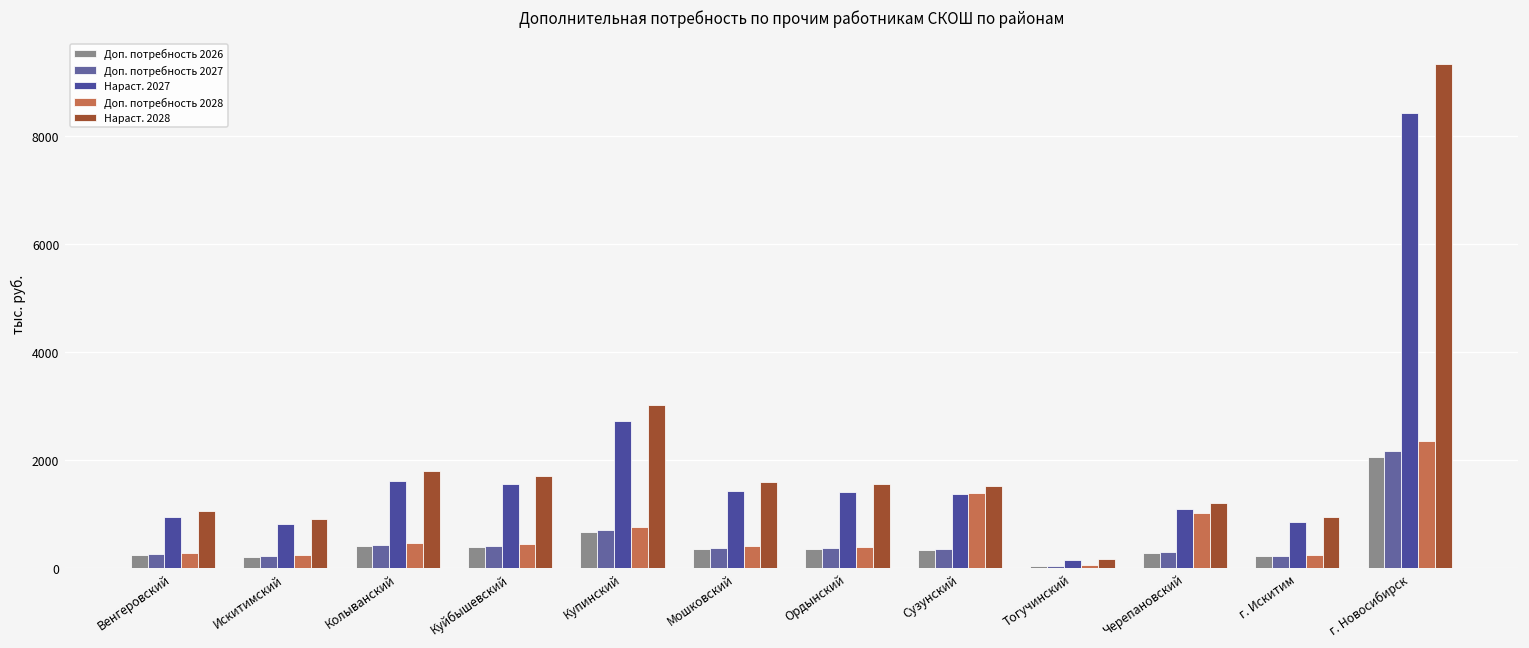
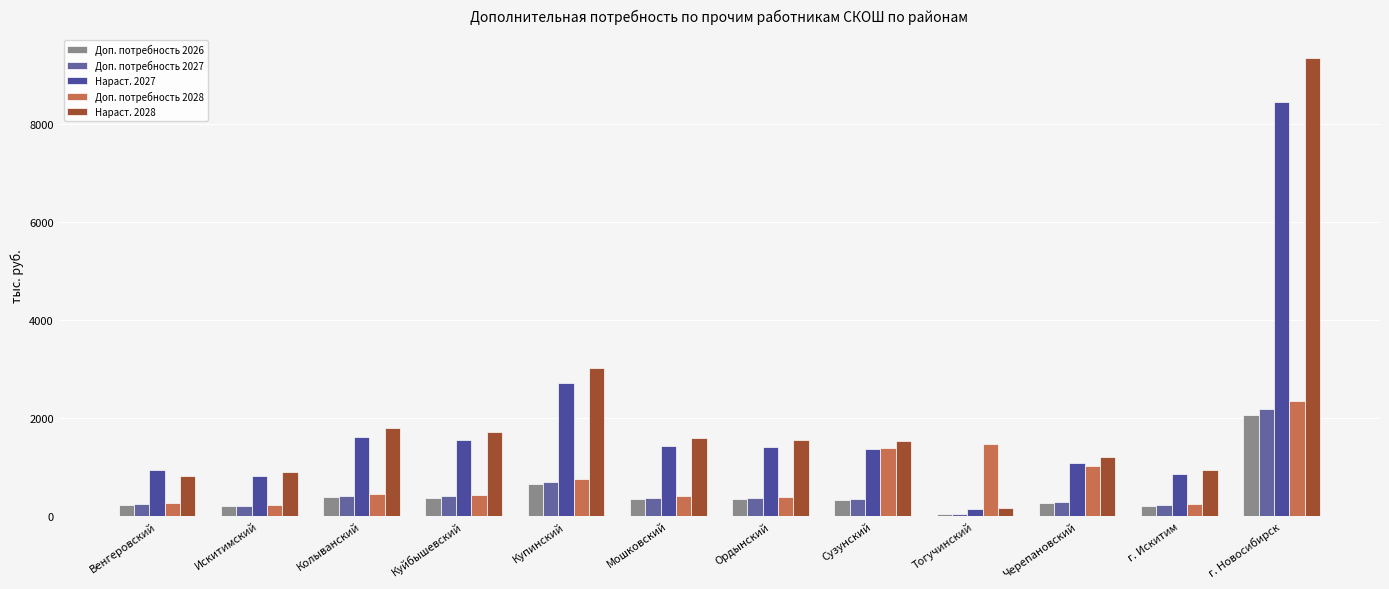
Нараст. 2028, Венгеровский: 1000 -> 800
Доп. потребность 2028, Тогучинский: 0 -> 1500
